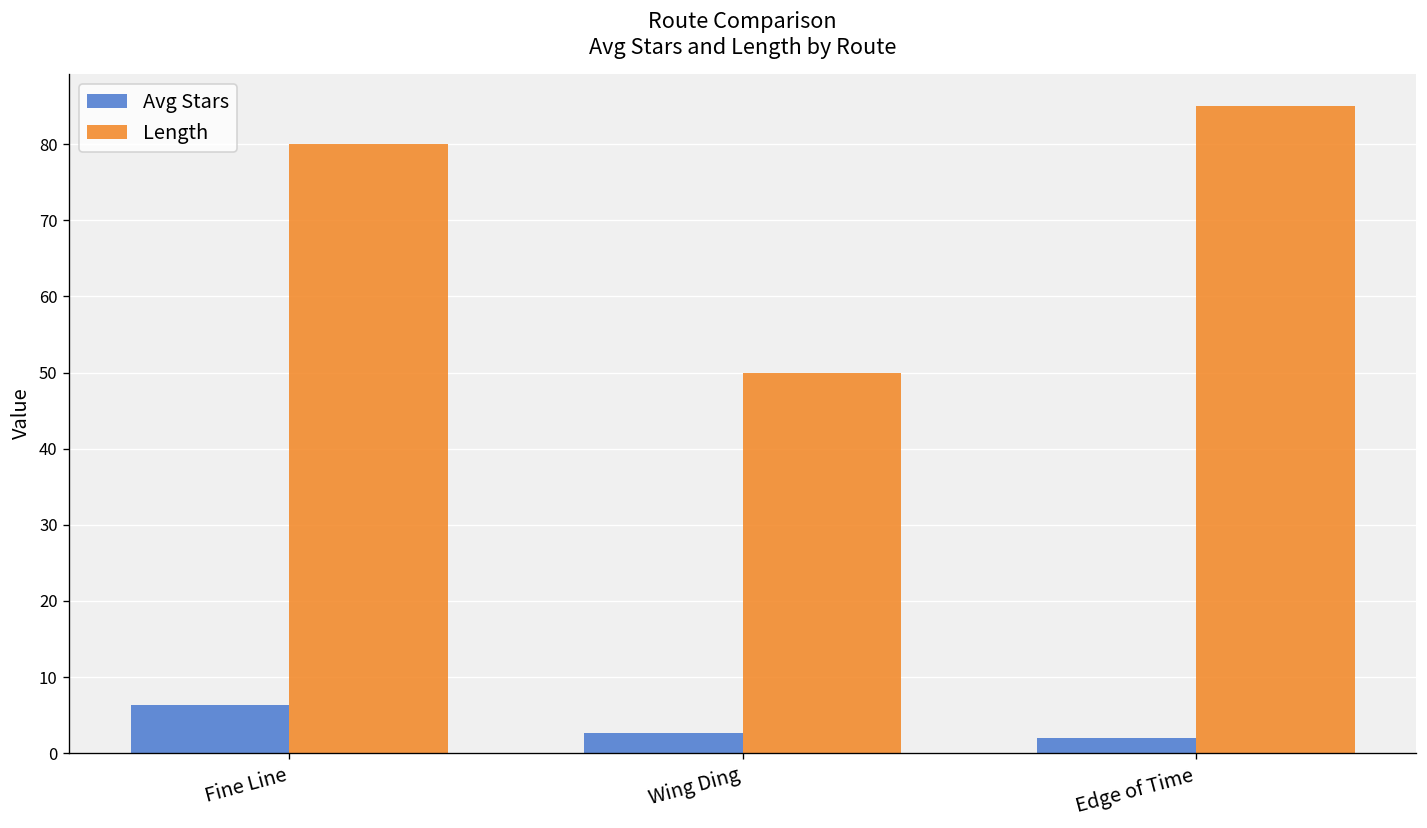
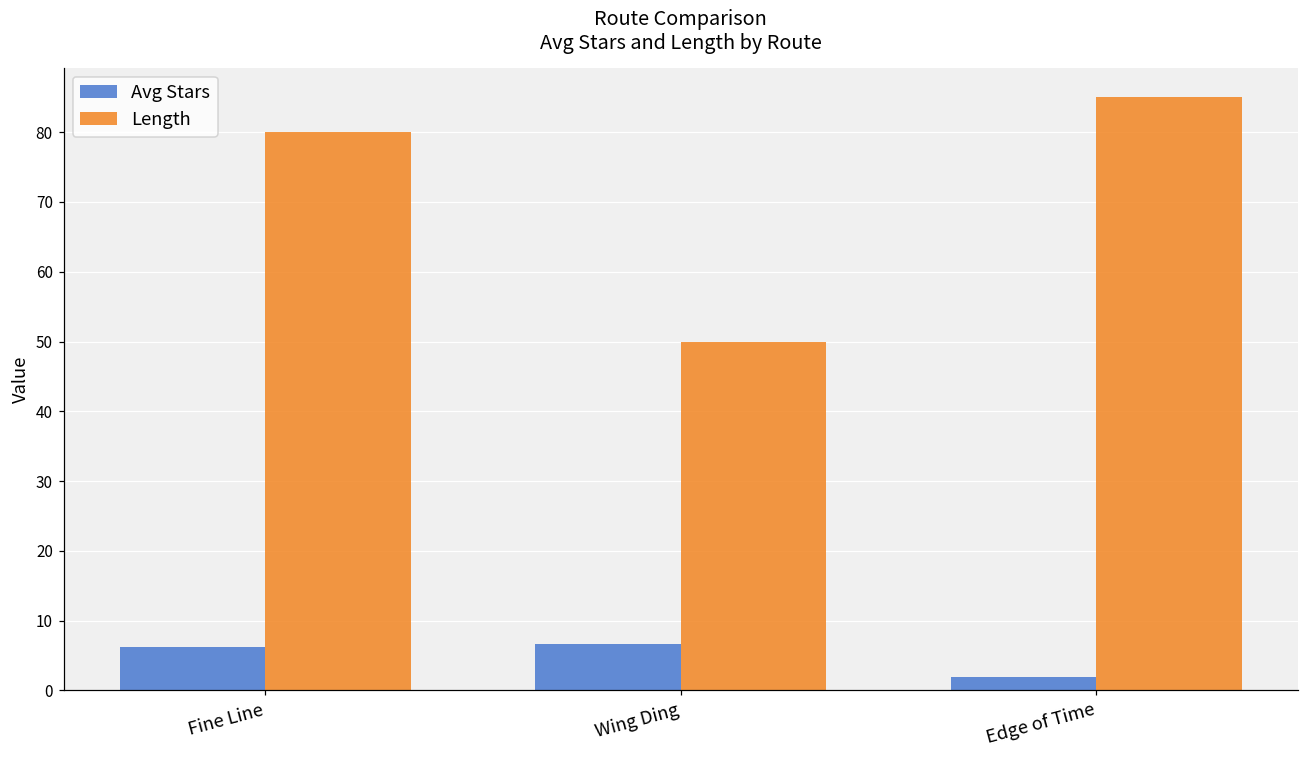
Avg Stars, Wing Ding: 3 -> 7
